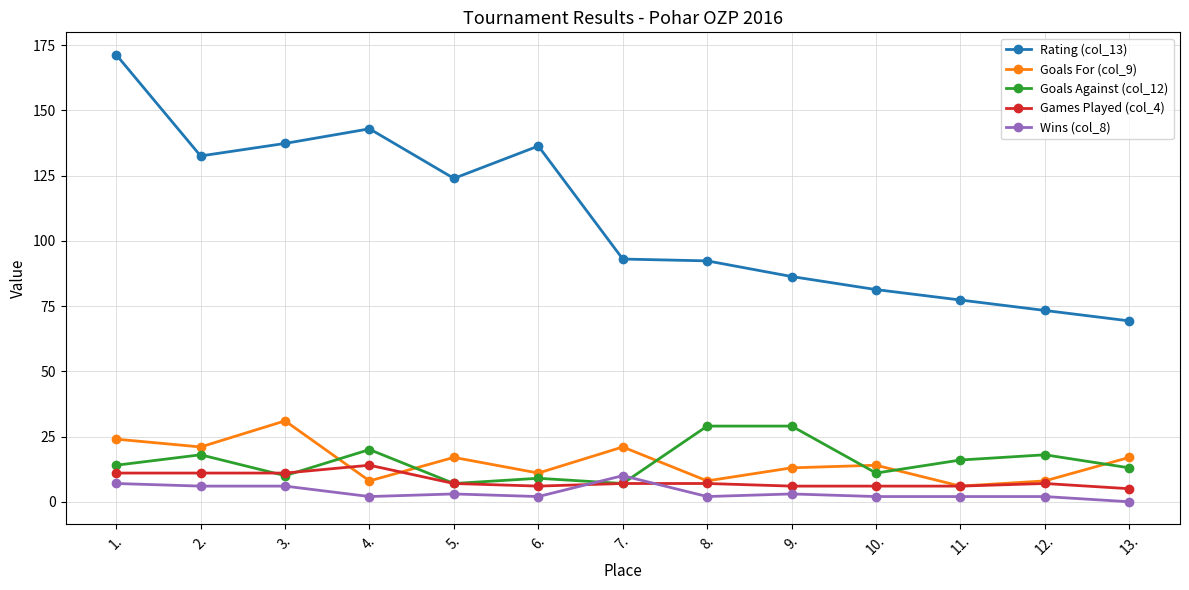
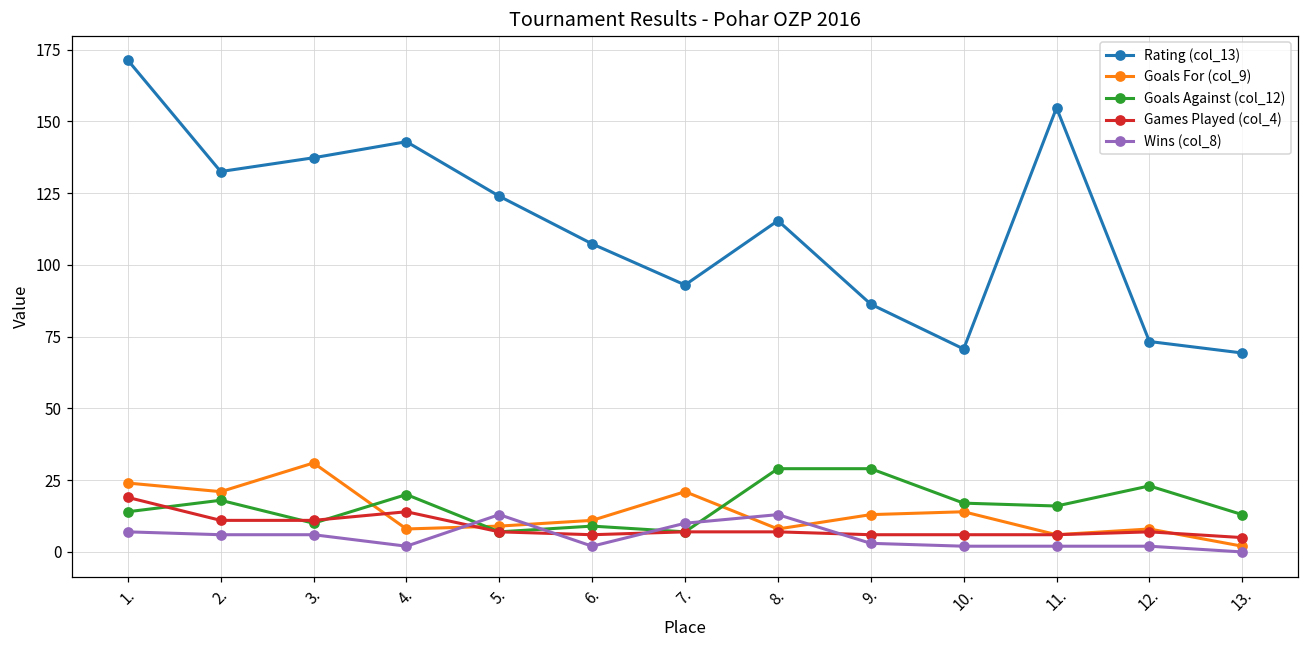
Games Played (col_4), 1.: 11 -> 19
Goals For (col_9), 5.: 17 -> 9
Wins (col_8), 5.: 3 -> 13
Rating (col_13), 6.: 136 -> 107
Rating (col_13), 8.: 92 -> 115
Wins (col_8), 8.: 2 -> 13
Rating (col_13), 10.: 81 -> 71
Goals Against (col_12), 10.: 11 -> 17
Rating (col_13), 11.: 77 -> 155
Goals Against (col_12), 12.: 18 -> 23
Goals For (col_9), 13.: 17 -> 2
